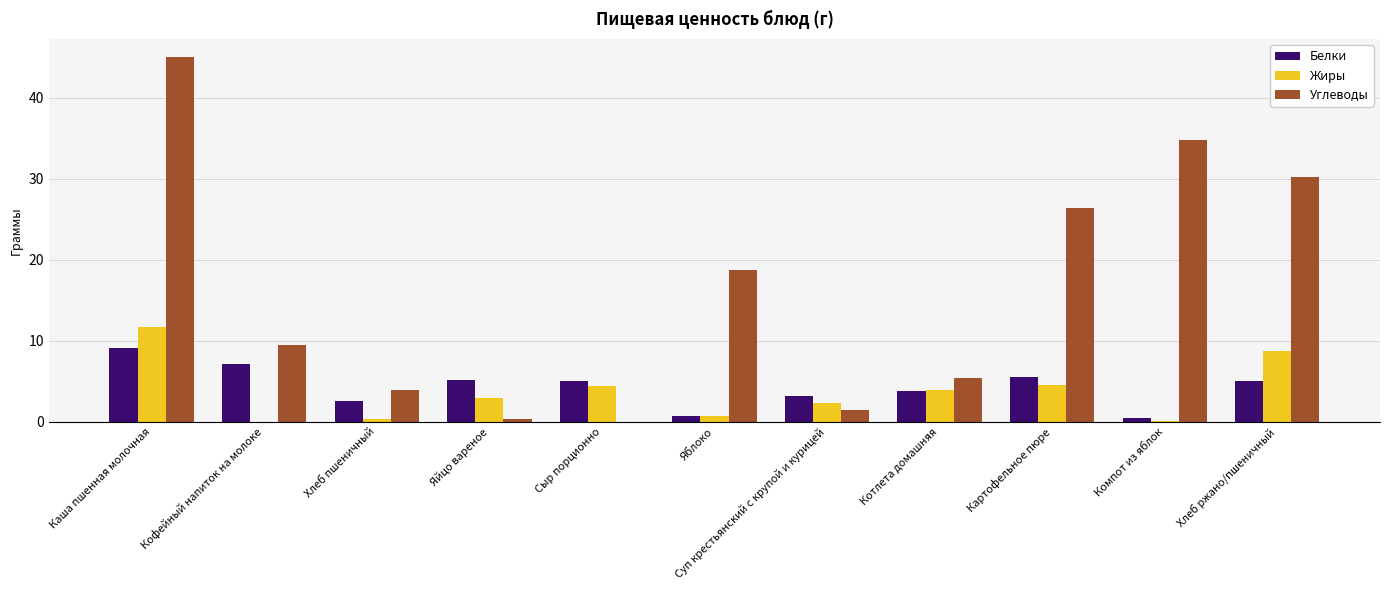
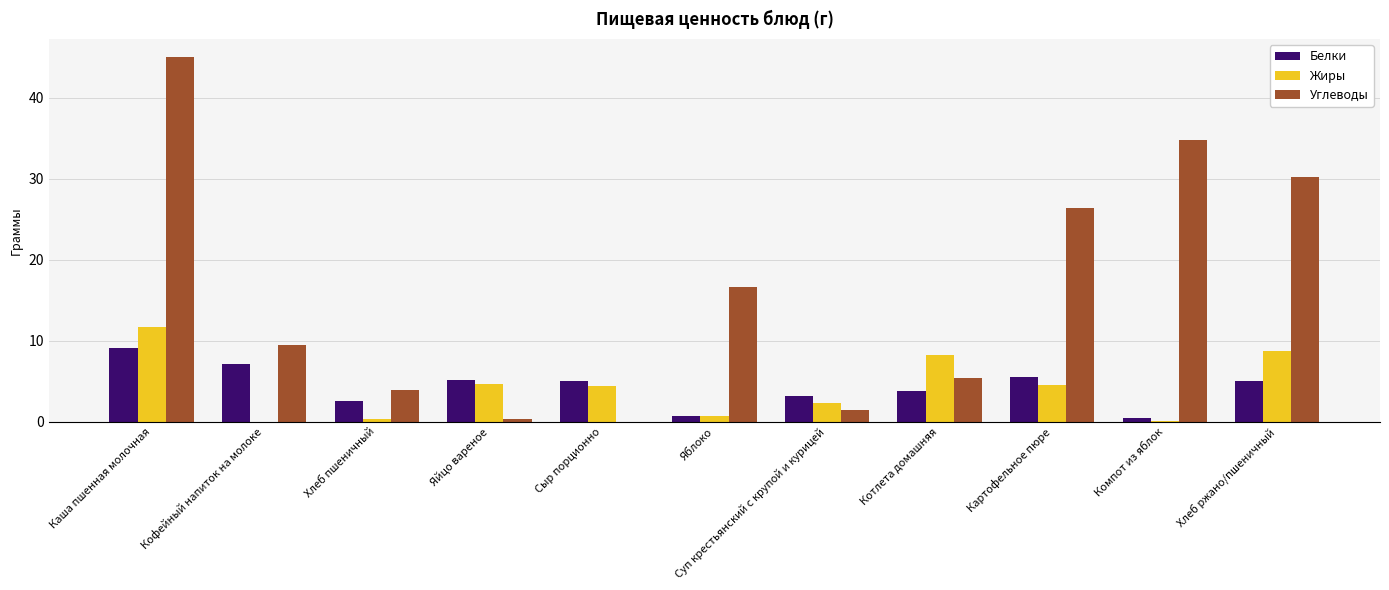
Жиры, Яйцо вареное: 3 -> 5
Углеводы, Яблоко: 19 -> 17
Жиры, Котлета домашняя: 4 -> 8
